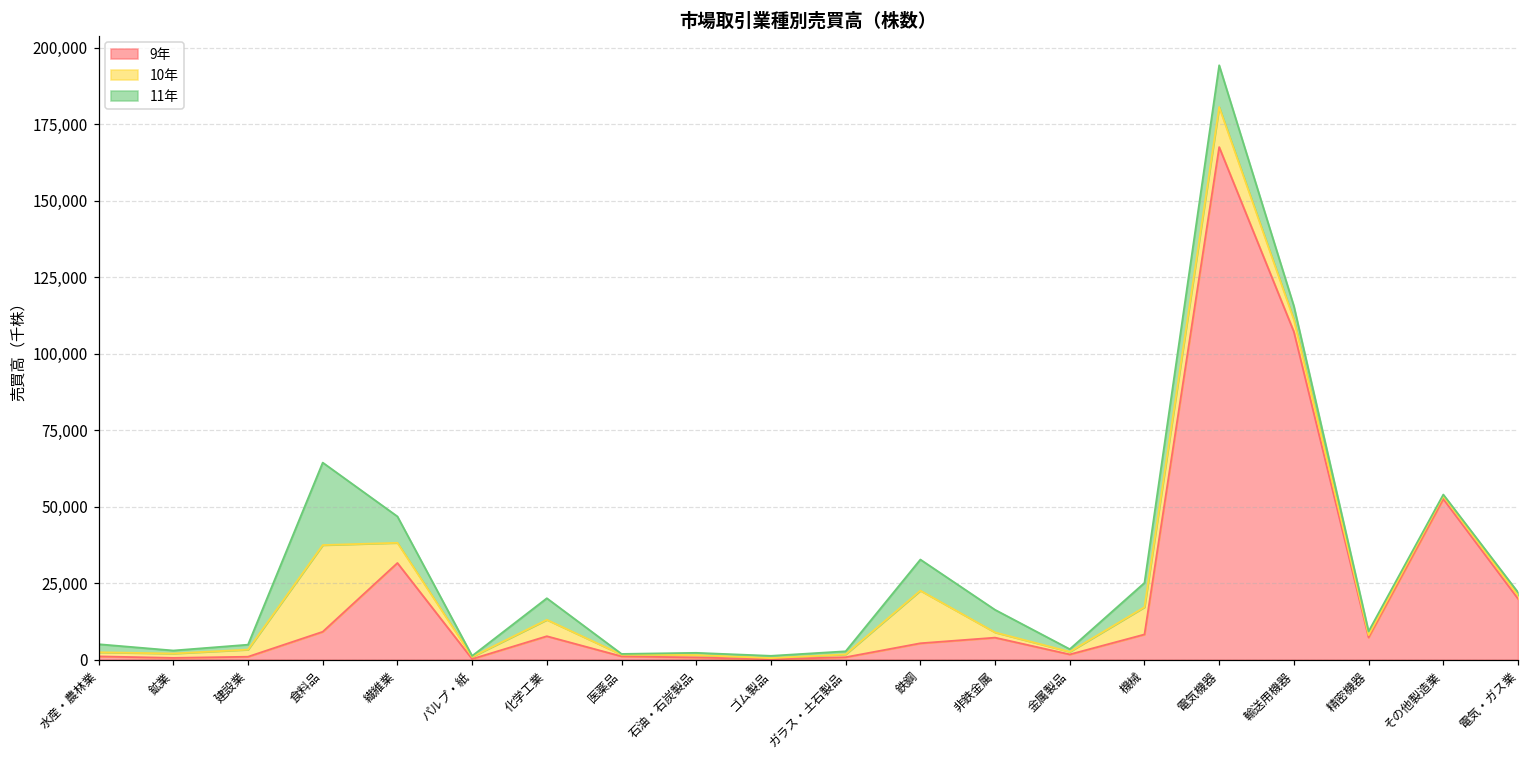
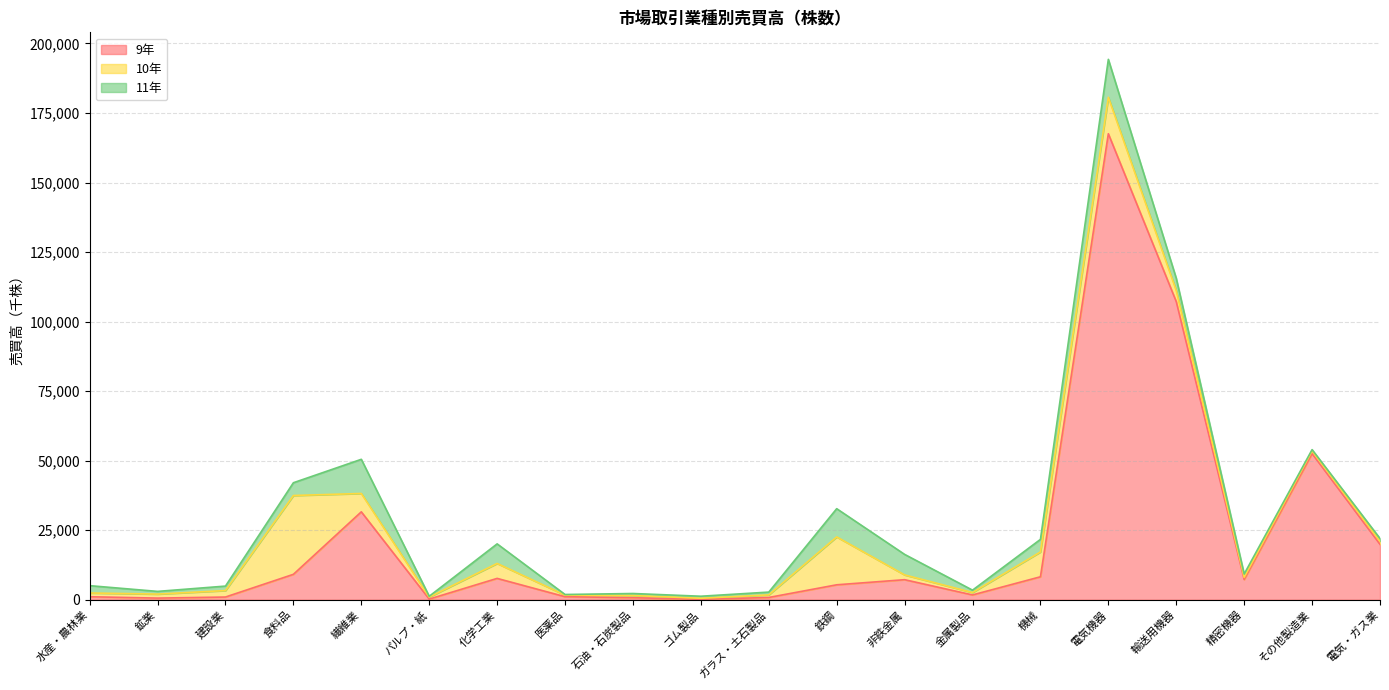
11年, 食料品: 27,000 -> 5,000
11年, 繊維業: 9,000 -> 12,000
11年, 機械: 8,000 -> 5,000
